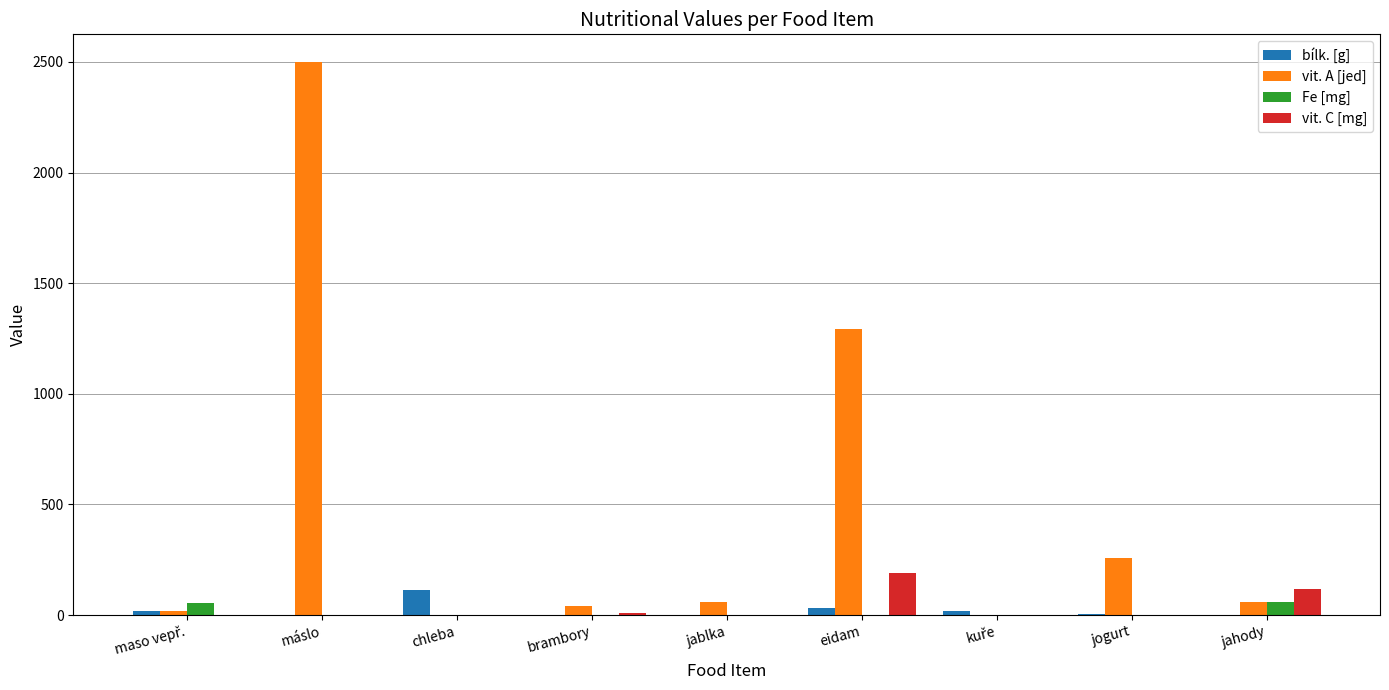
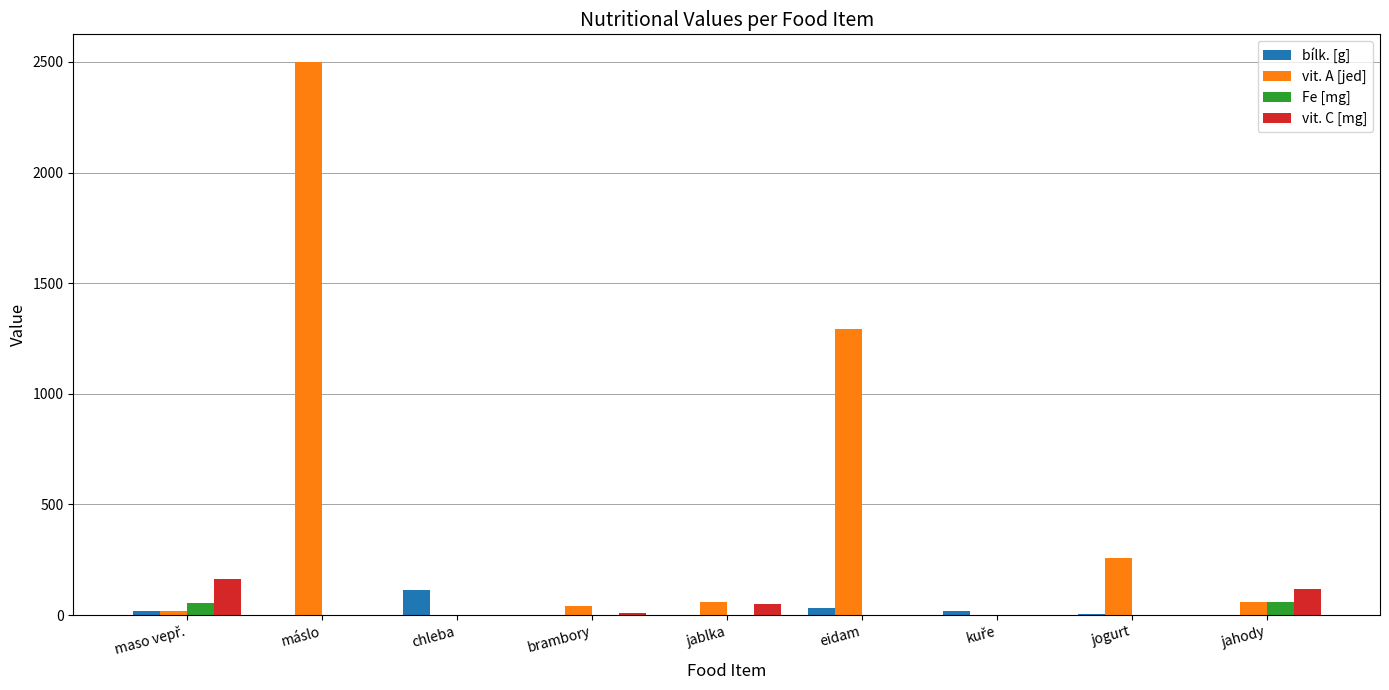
vit. C [mg], maso vepř.: 0 -> 160
vit. C [mg], jablka: 0 -> 50
vit. C [mg], eidam: 190 -> 0
